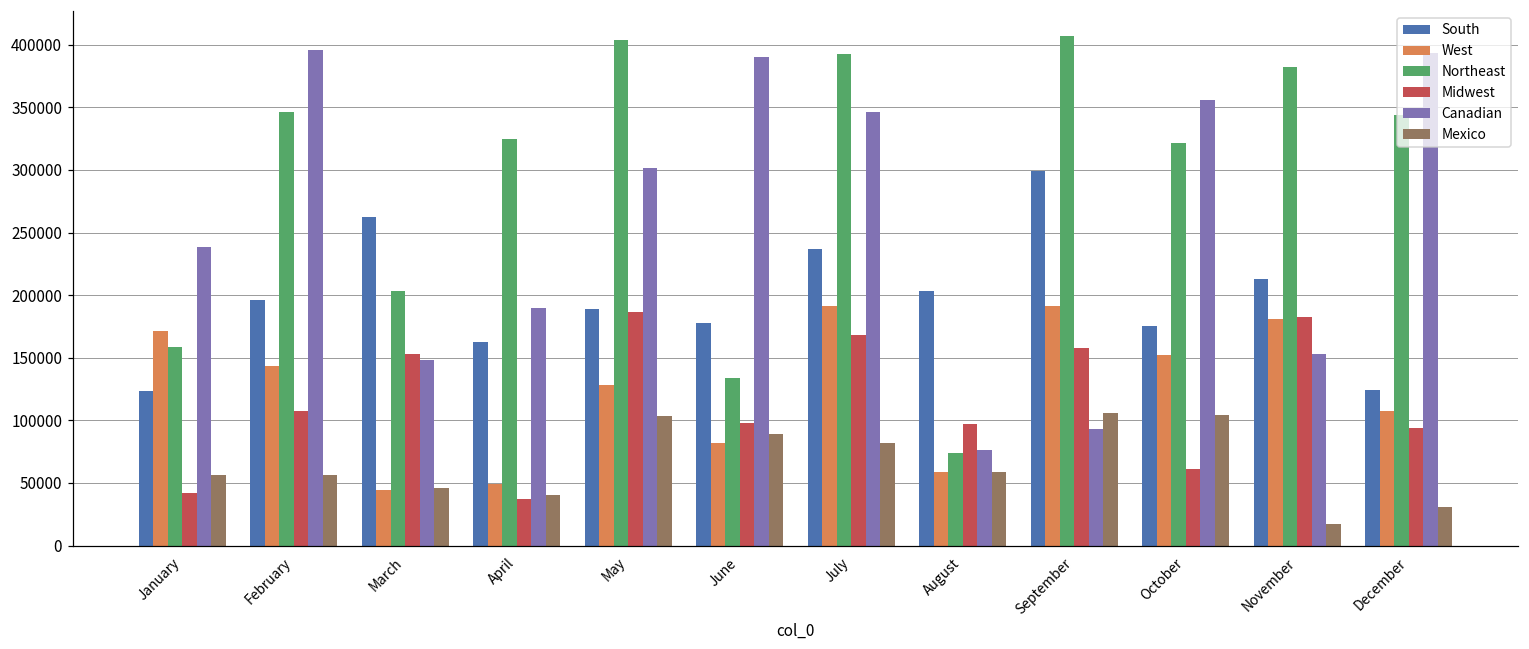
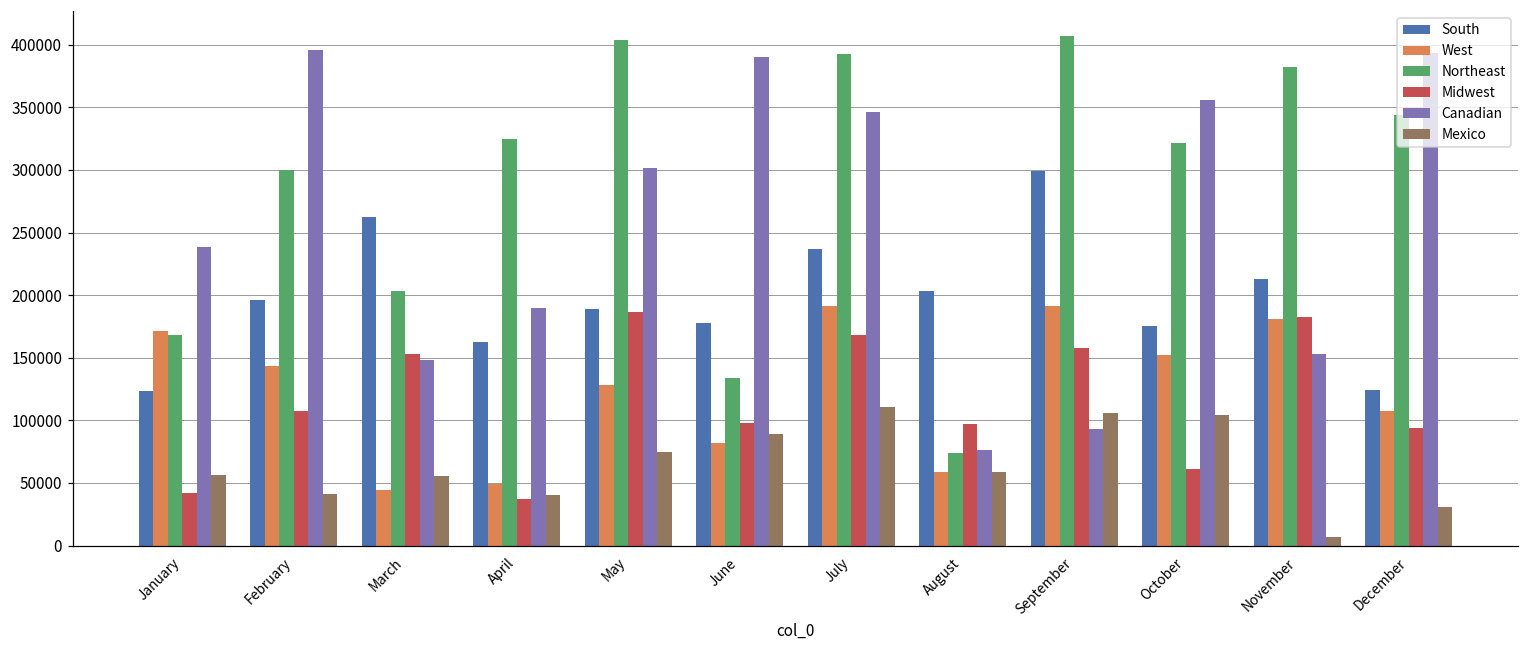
Northeast, January: 159000 -> 168000
Northeast, February: 347000 -> 300000
Mexico, February: 56000 -> 41000
Mexico, March: 46000 -> 55000
Mexico, May: 103000 -> 75000
Mexico, July: 82000 -> 111000
Mexico, November: 17000 -> 7000
